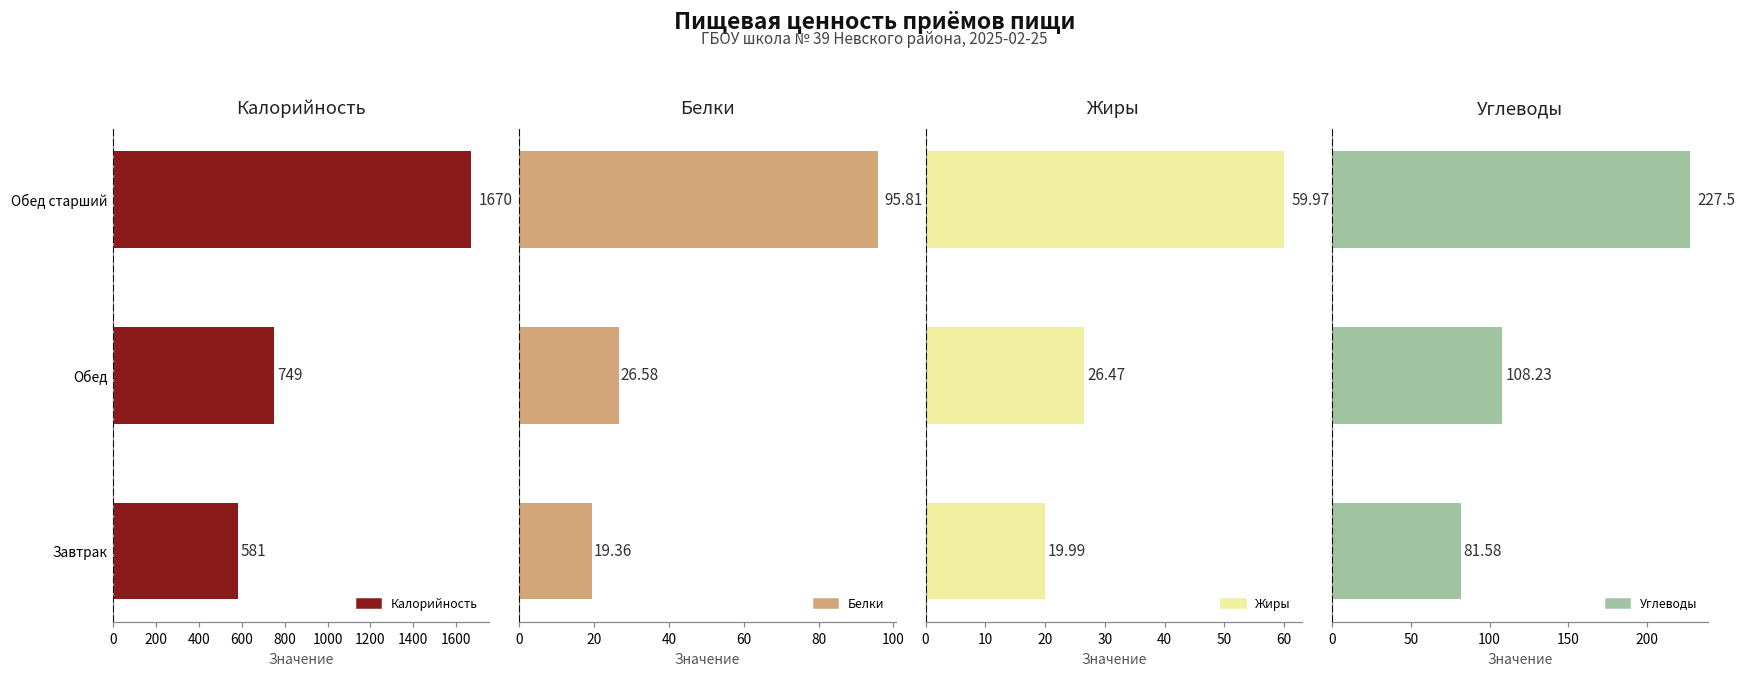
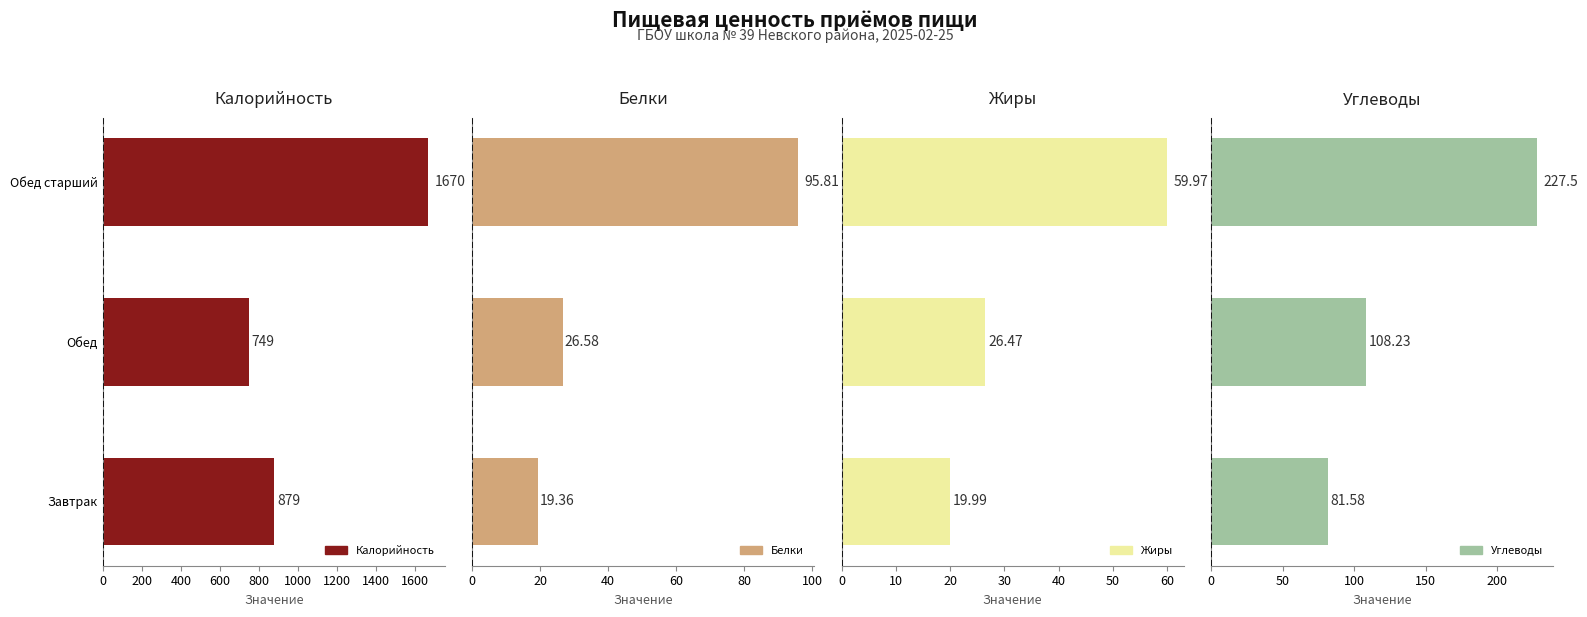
Калорийность, Завтрак: 581 -> 879
